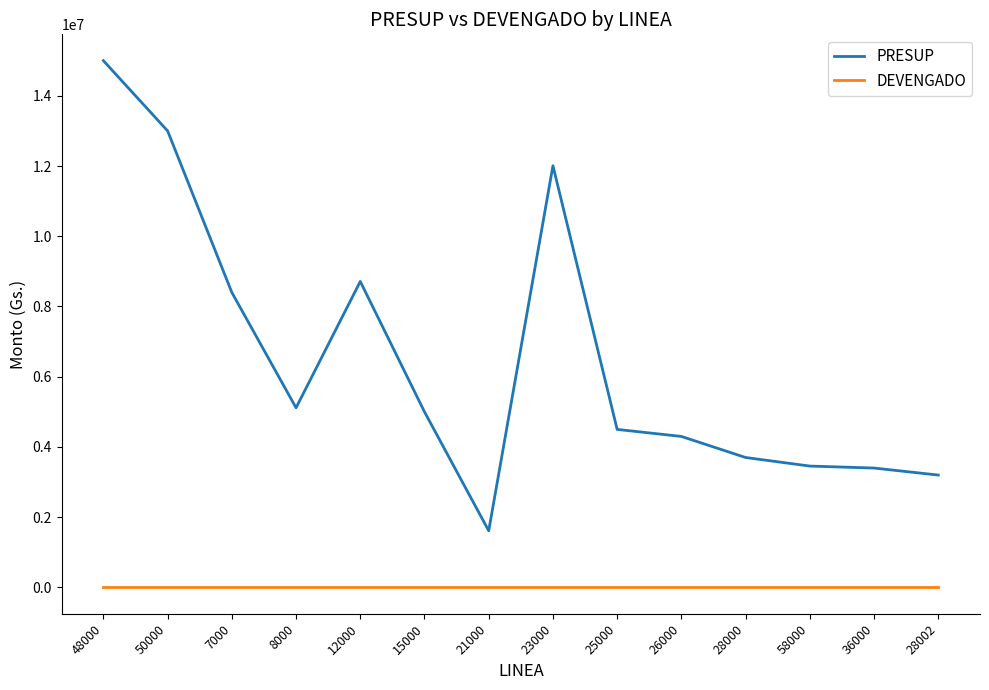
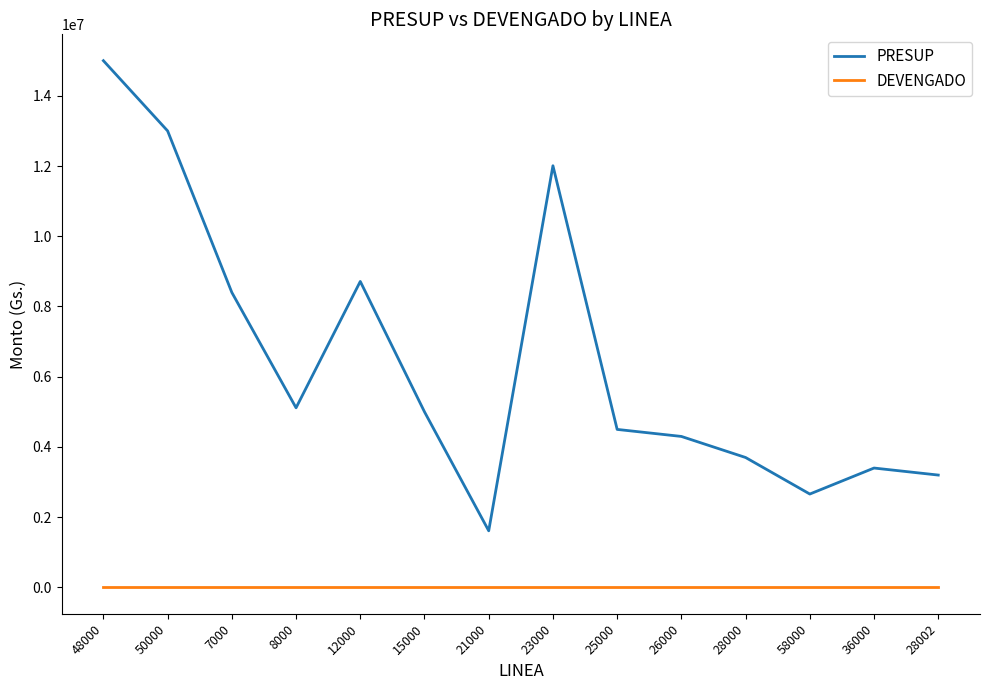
PRESUP, 58000: 3500000 -> 2700000
